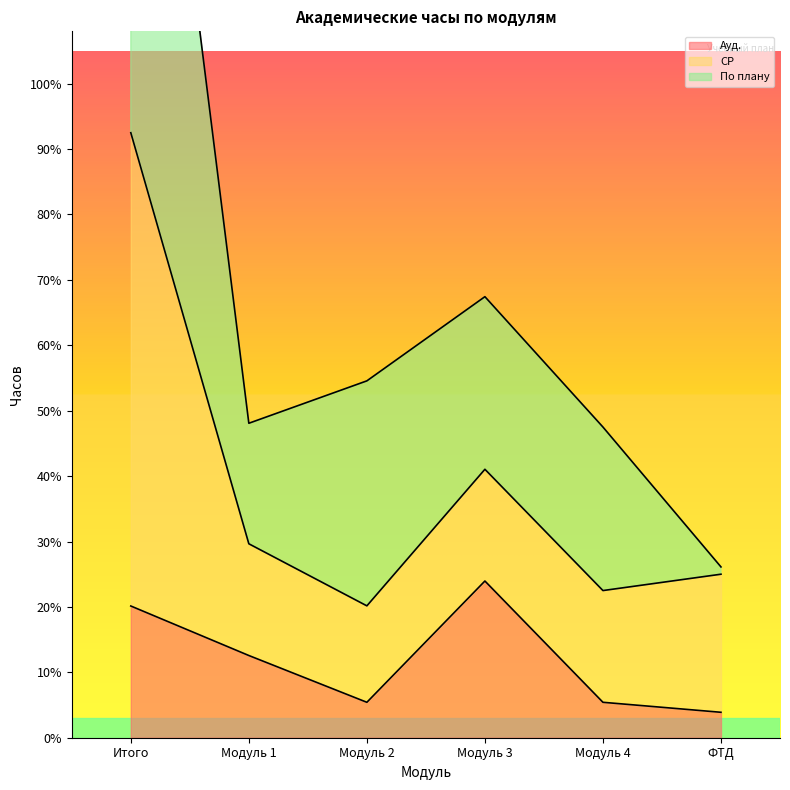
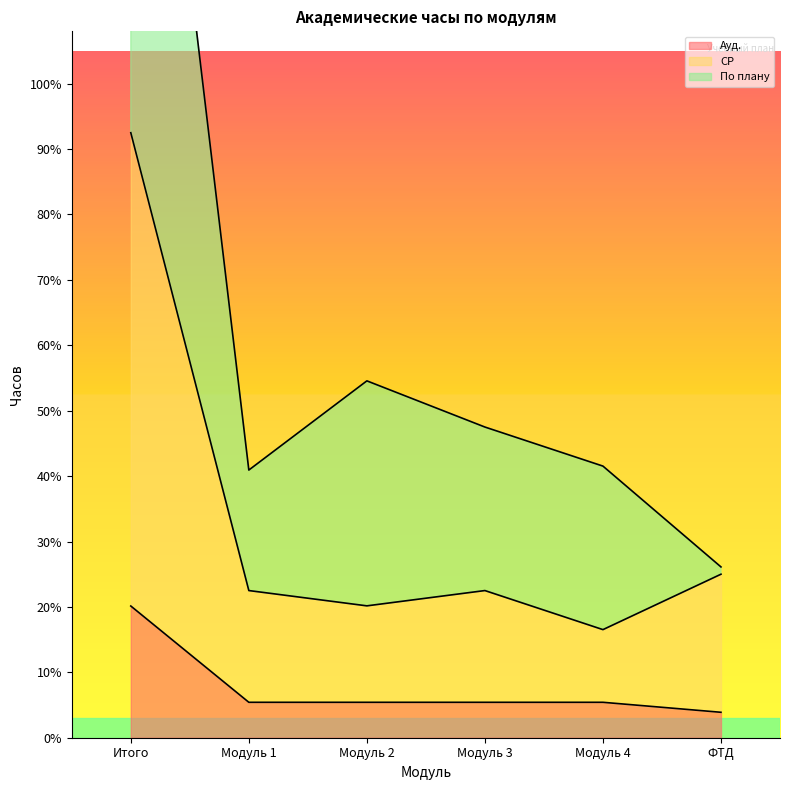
Ауд., Модуль 1: 13% -> 5%
Ауд., Модуль 3: 24% -> 5%
По плану, Модуль 3: 26% -> 25%
СР, Модуль 4: 17% -> 11%
